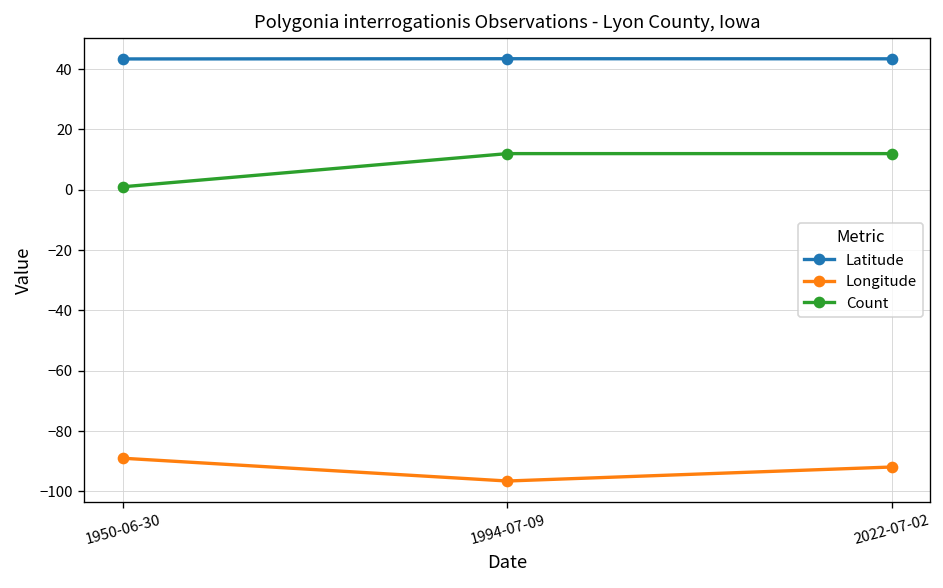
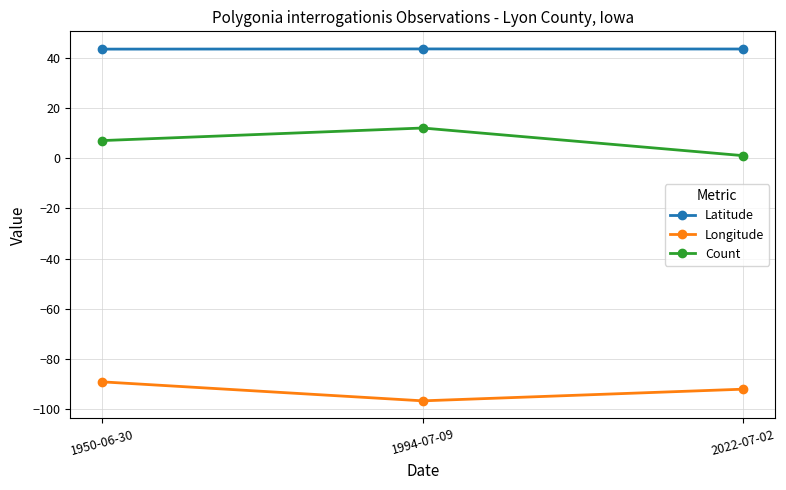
Count, 1950-06-30: 1 -> 7
Count, 2022-07-02: 12 -> 1
